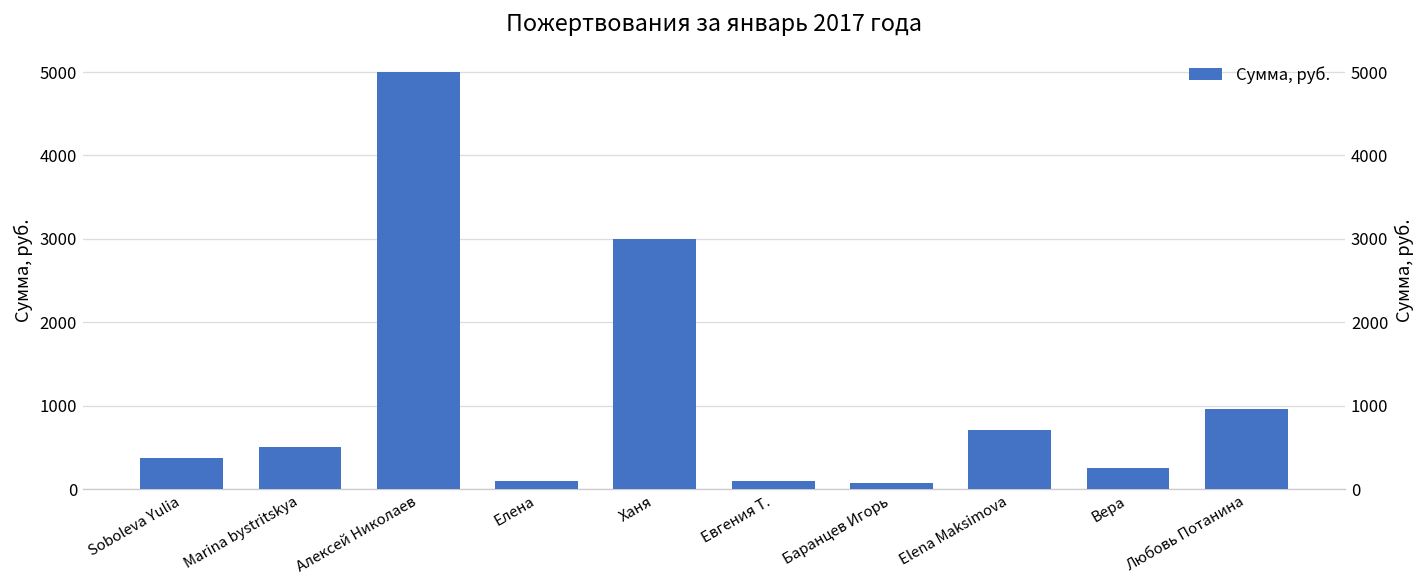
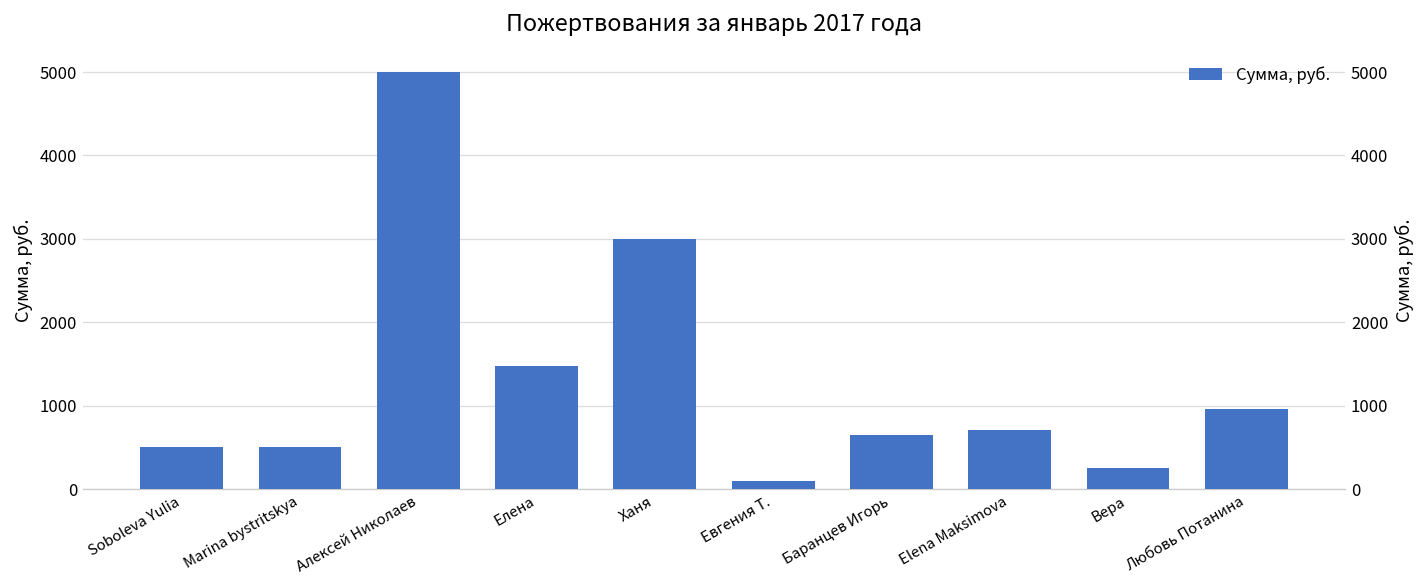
Soboleva Yulia: 400 -> 500
Елена: 100 -> 1500
Баранцев Игорь: 100 -> 700
